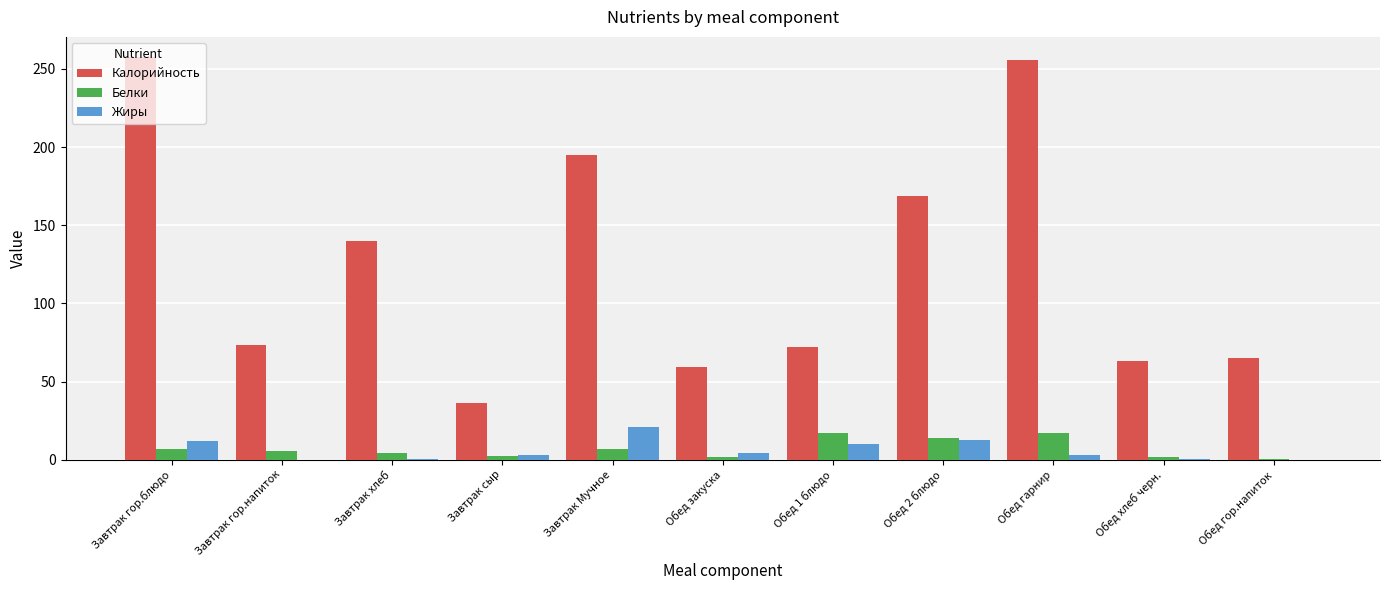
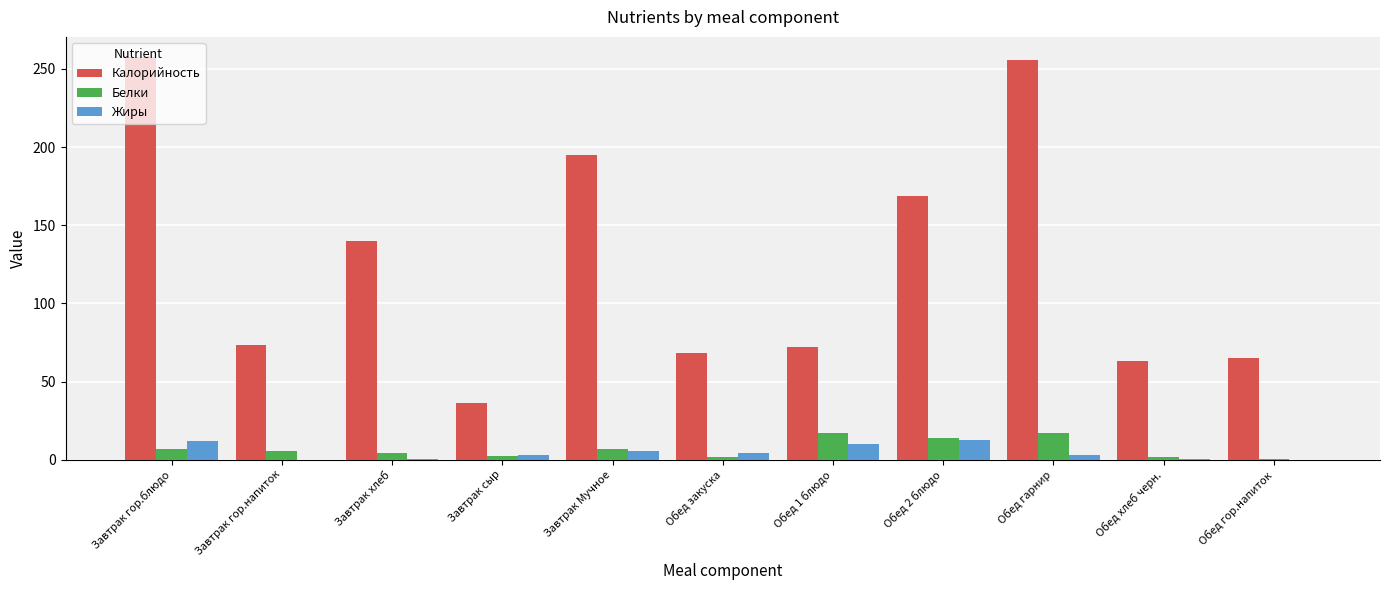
Жиры, Завтрак Мучное: 21 -> 6
Калорийность, Обед закуска: 59 -> 68
